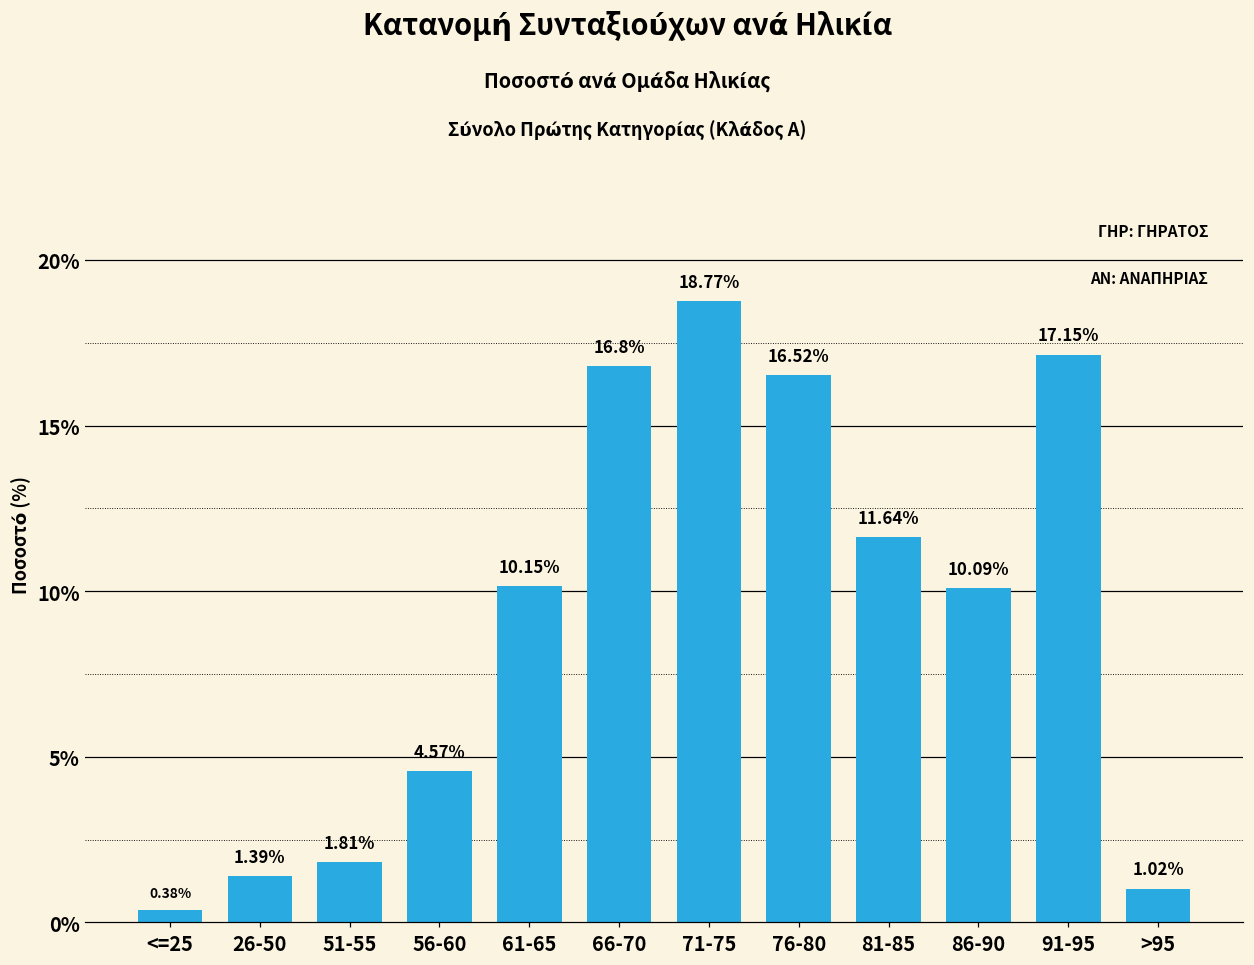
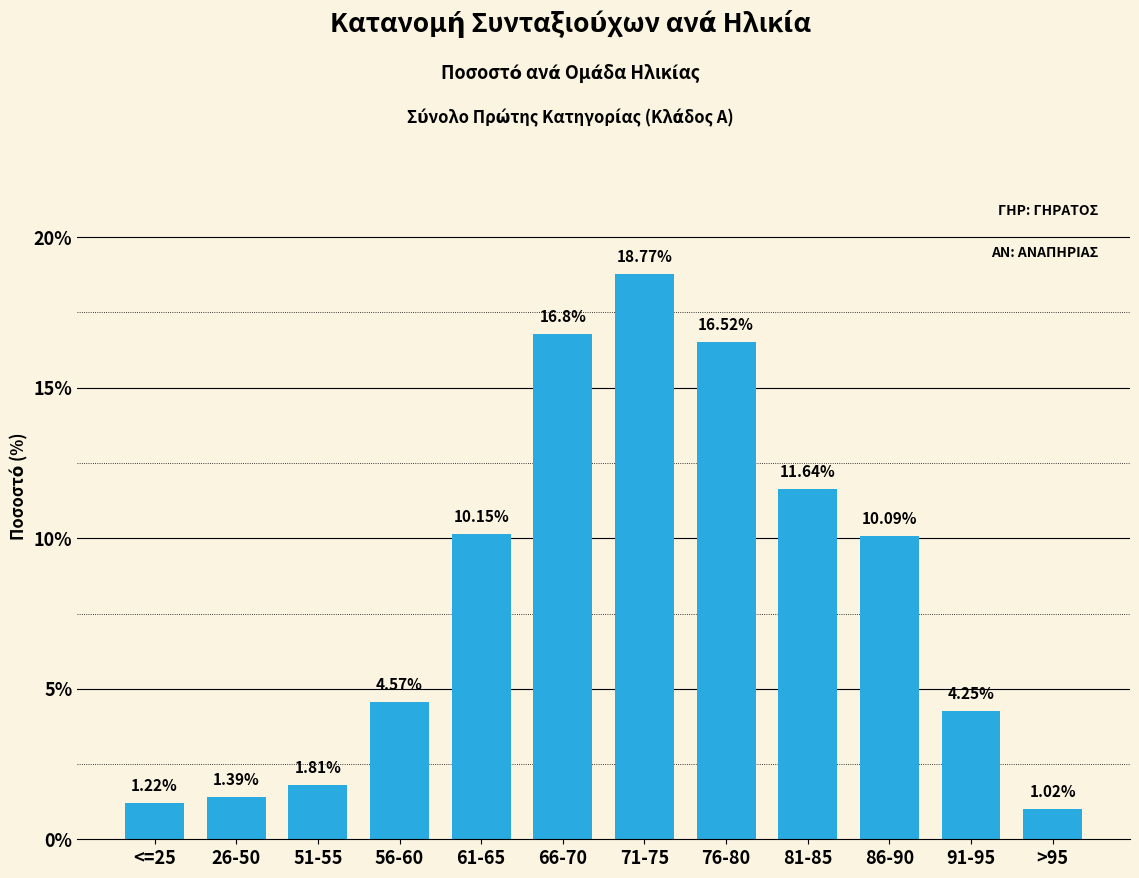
<=25: 0.38% -> 1.22%
91-95: 17.15% -> 4.25%
